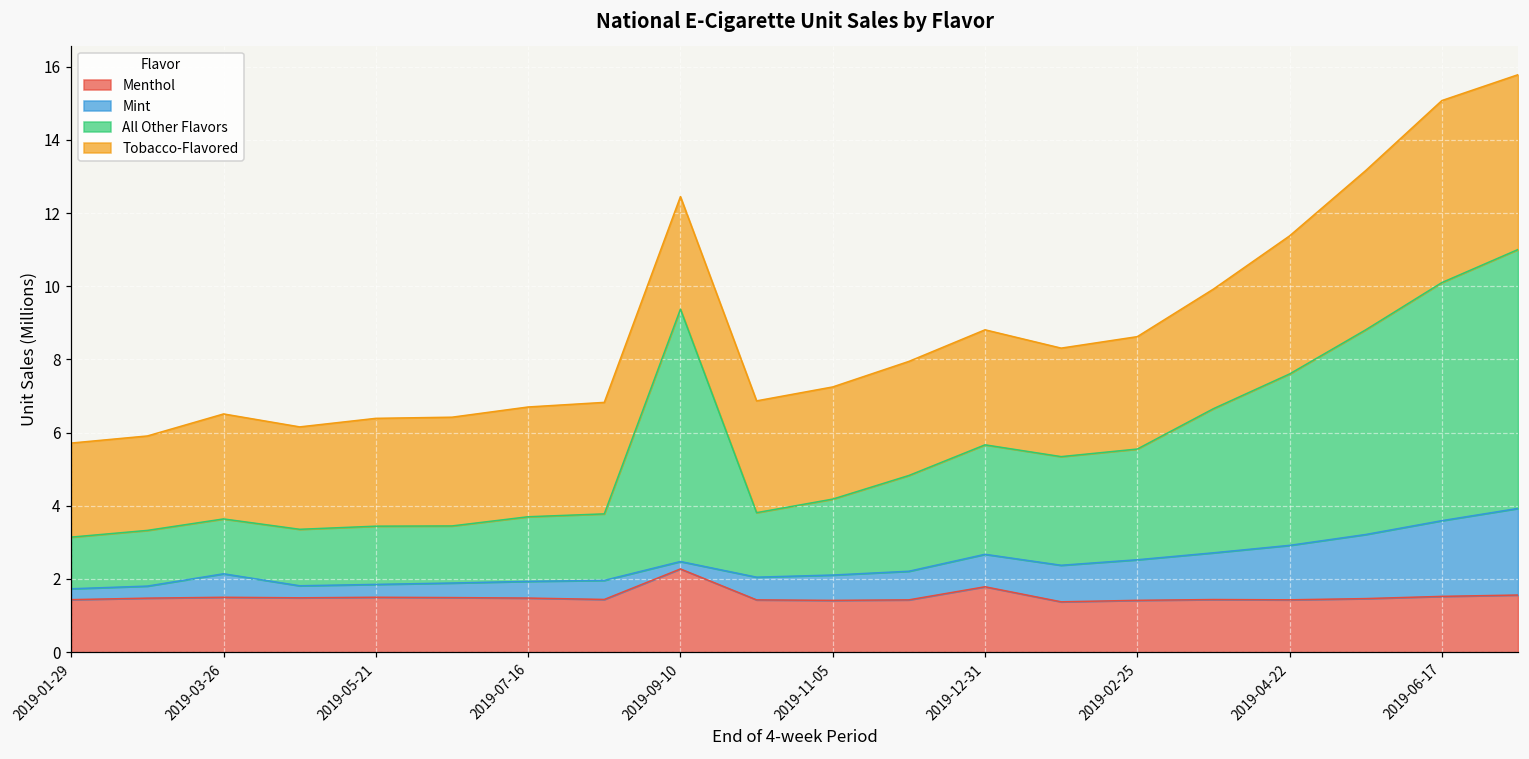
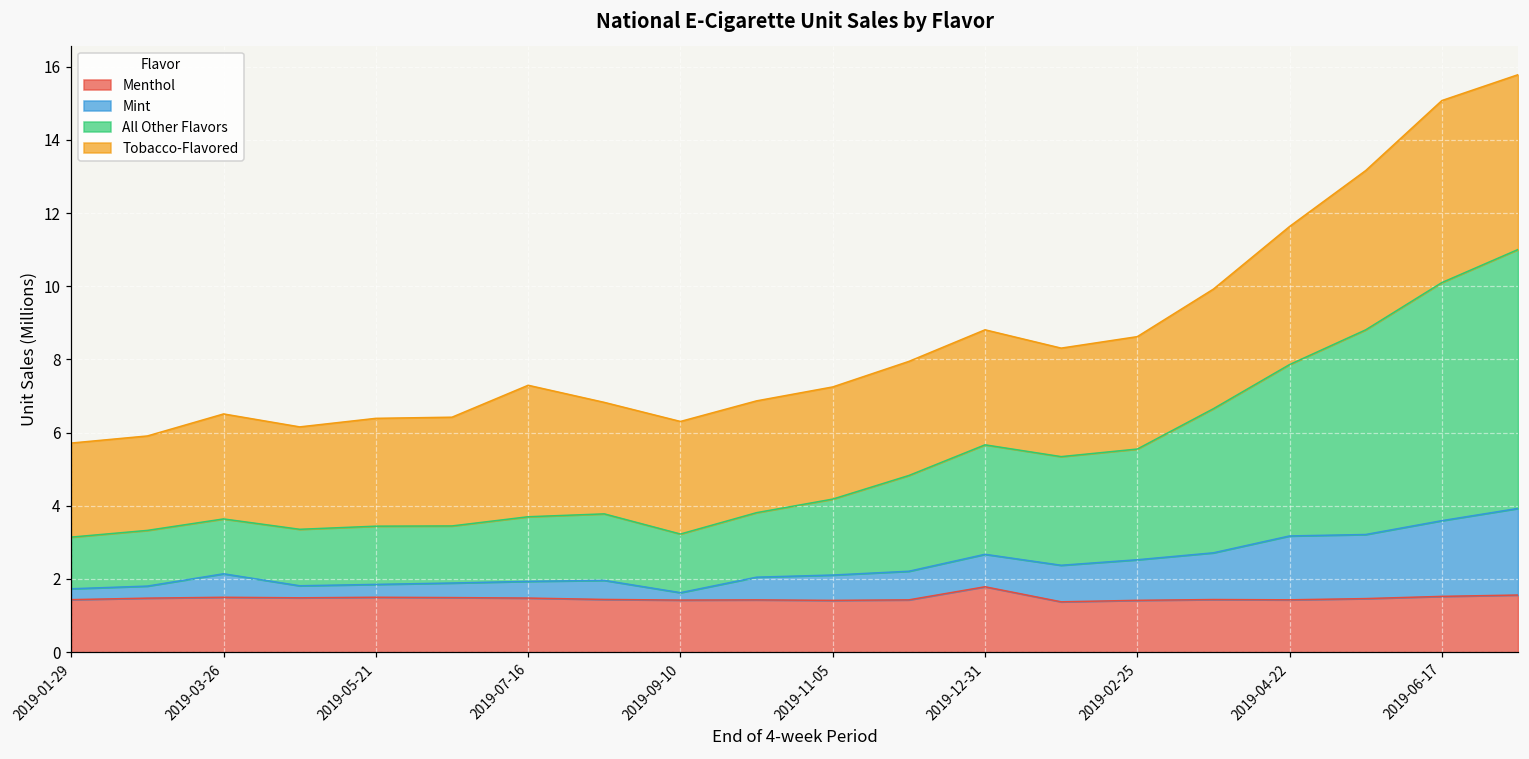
Tobacco-Flavored, 2019-07-16: 3.0 -> 3.6
Menthol, 2019-09-10: 2.3 -> 1.4
All Other Flavors, 2019-09-10: 6.9 -> 1.6
Mint, 2019-04-22: 1.5 -> 1.7
